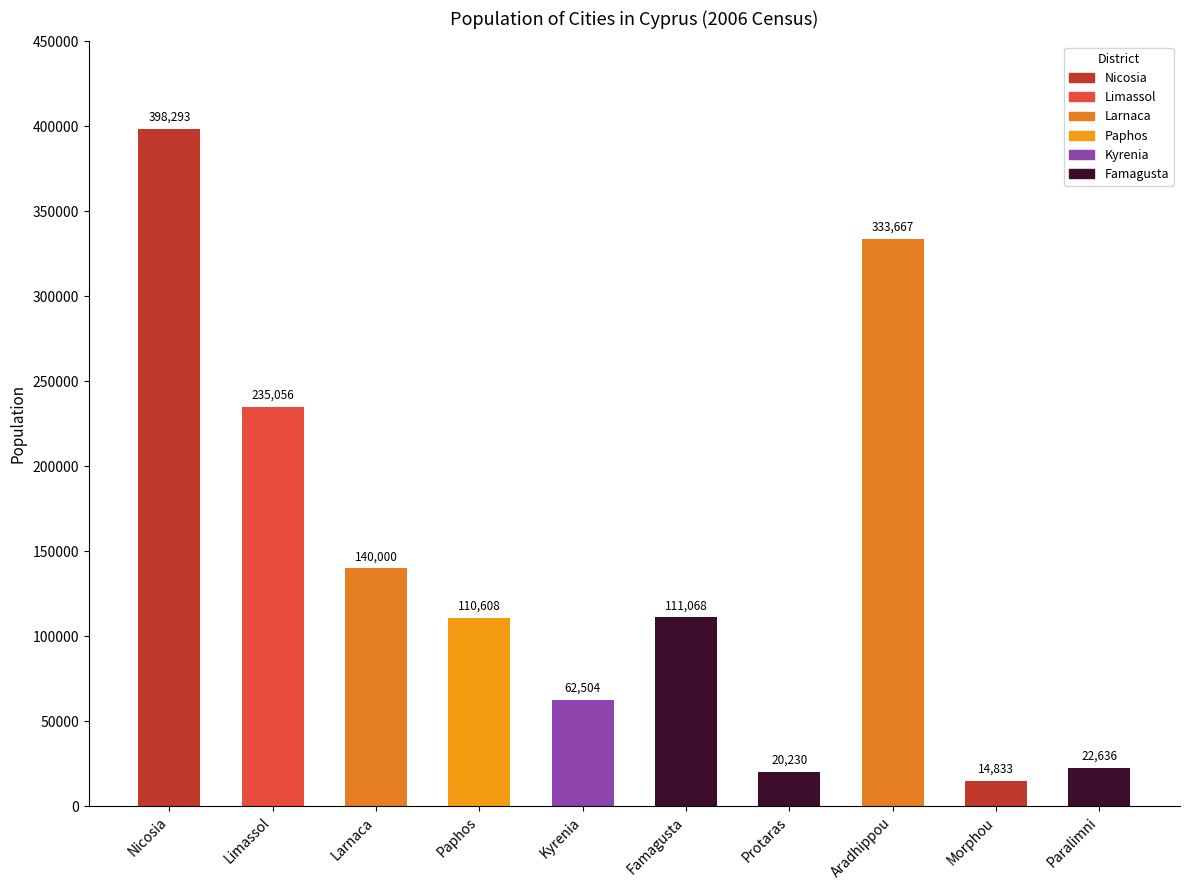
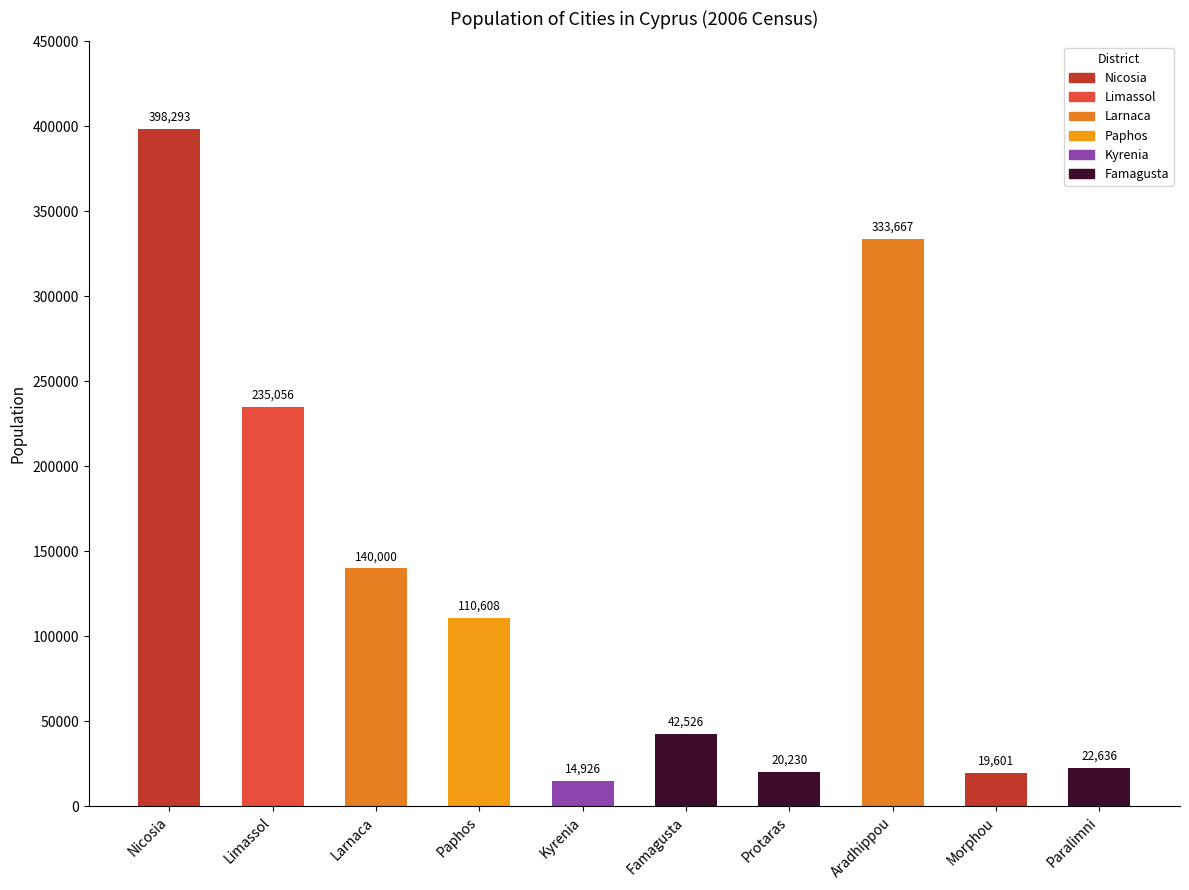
Kyrenia: 62,504 -> 14,926
Famagusta: 111,068 -> 42,526
Morphou: 14,833 -> 19,601
